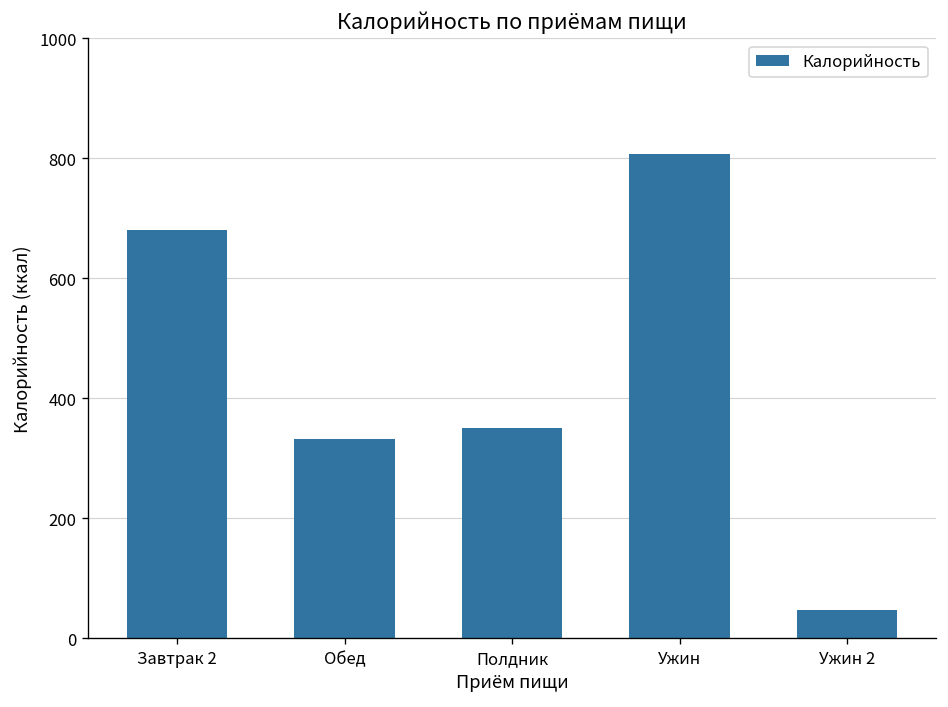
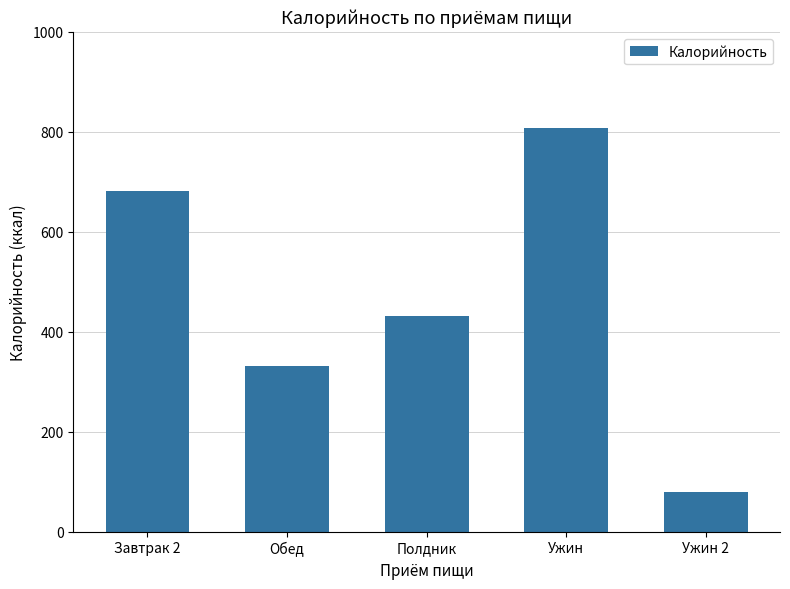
Полдник: 350 -> 430
Ужин 2: 50 -> 80
